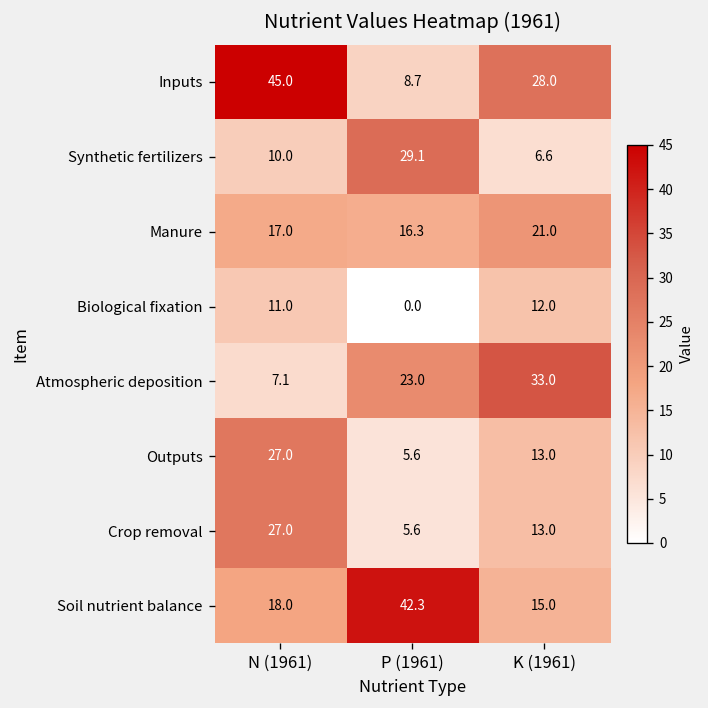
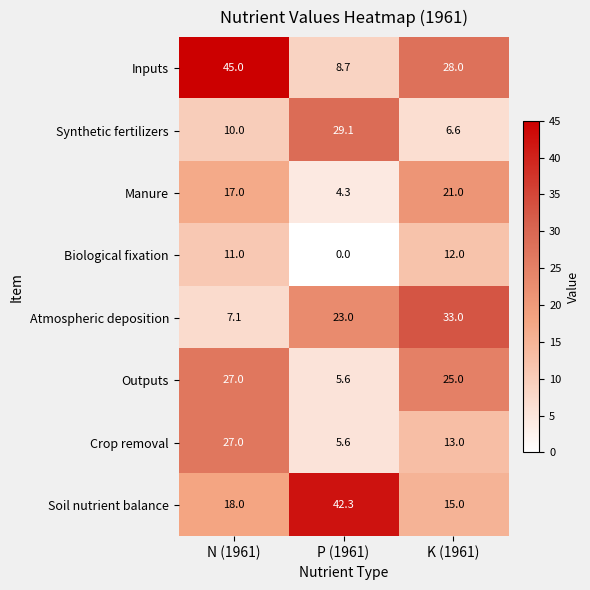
Manure, P (1961): 16.3 -> 4.3
Outputs, K (1961): 13.0 -> 25.0
